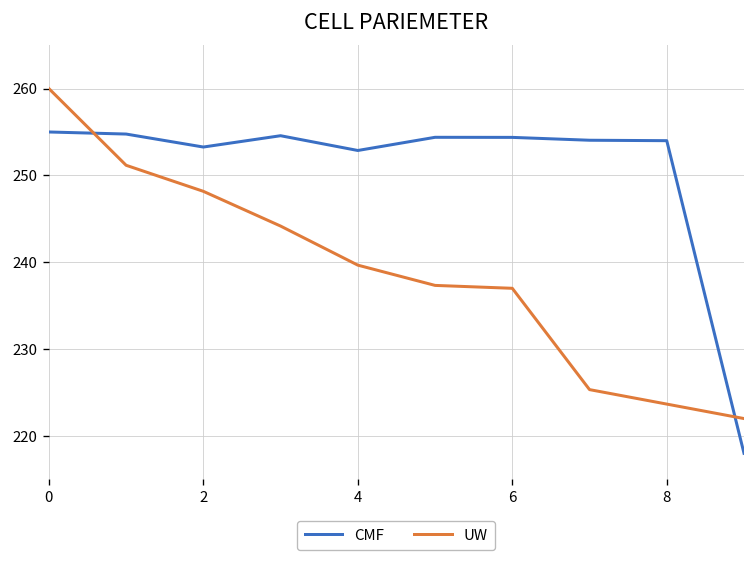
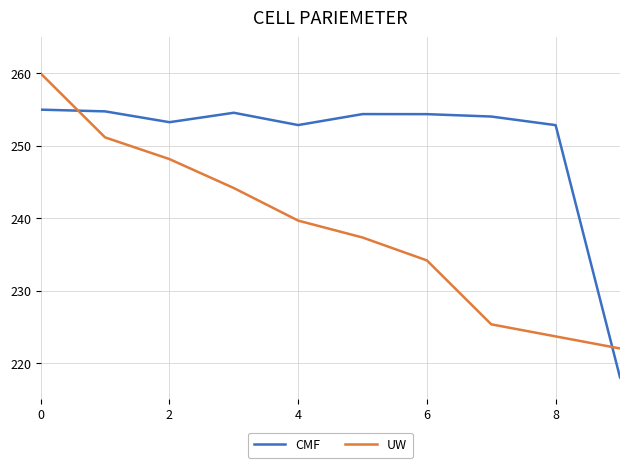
UW, 6: 237 -> 234
CMF, 8: 254 -> 253
